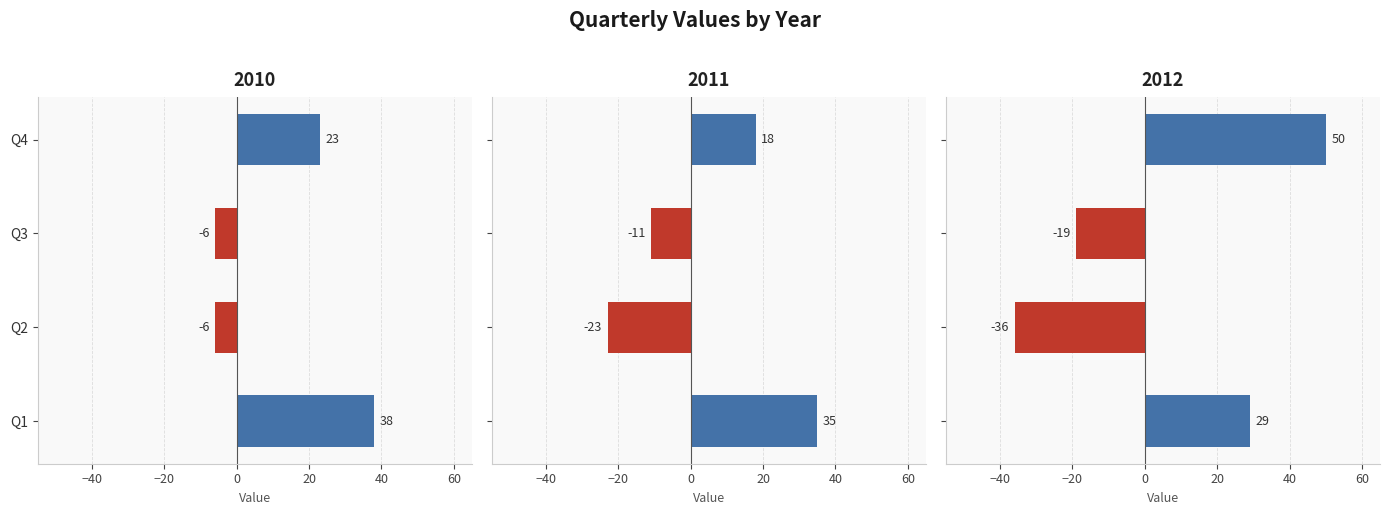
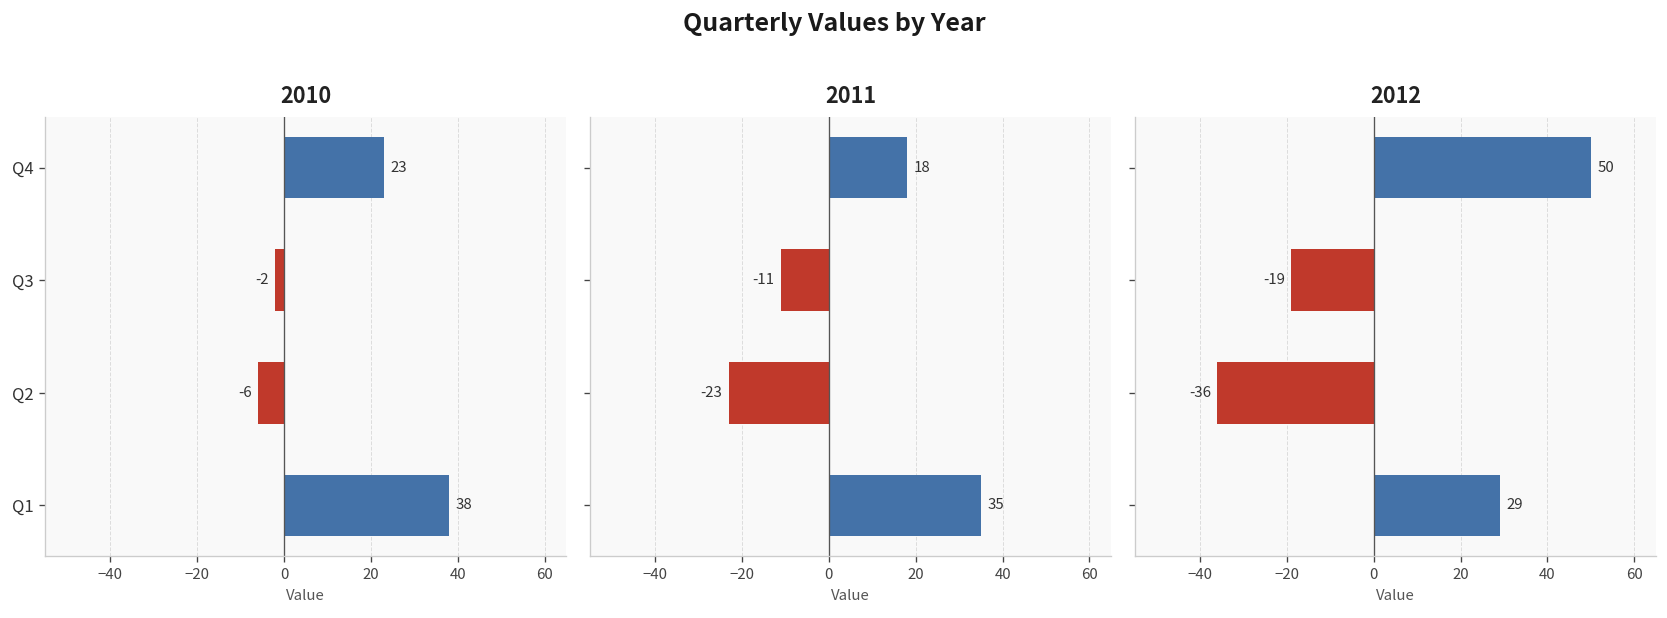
2010, Q3: -6 -> -2
